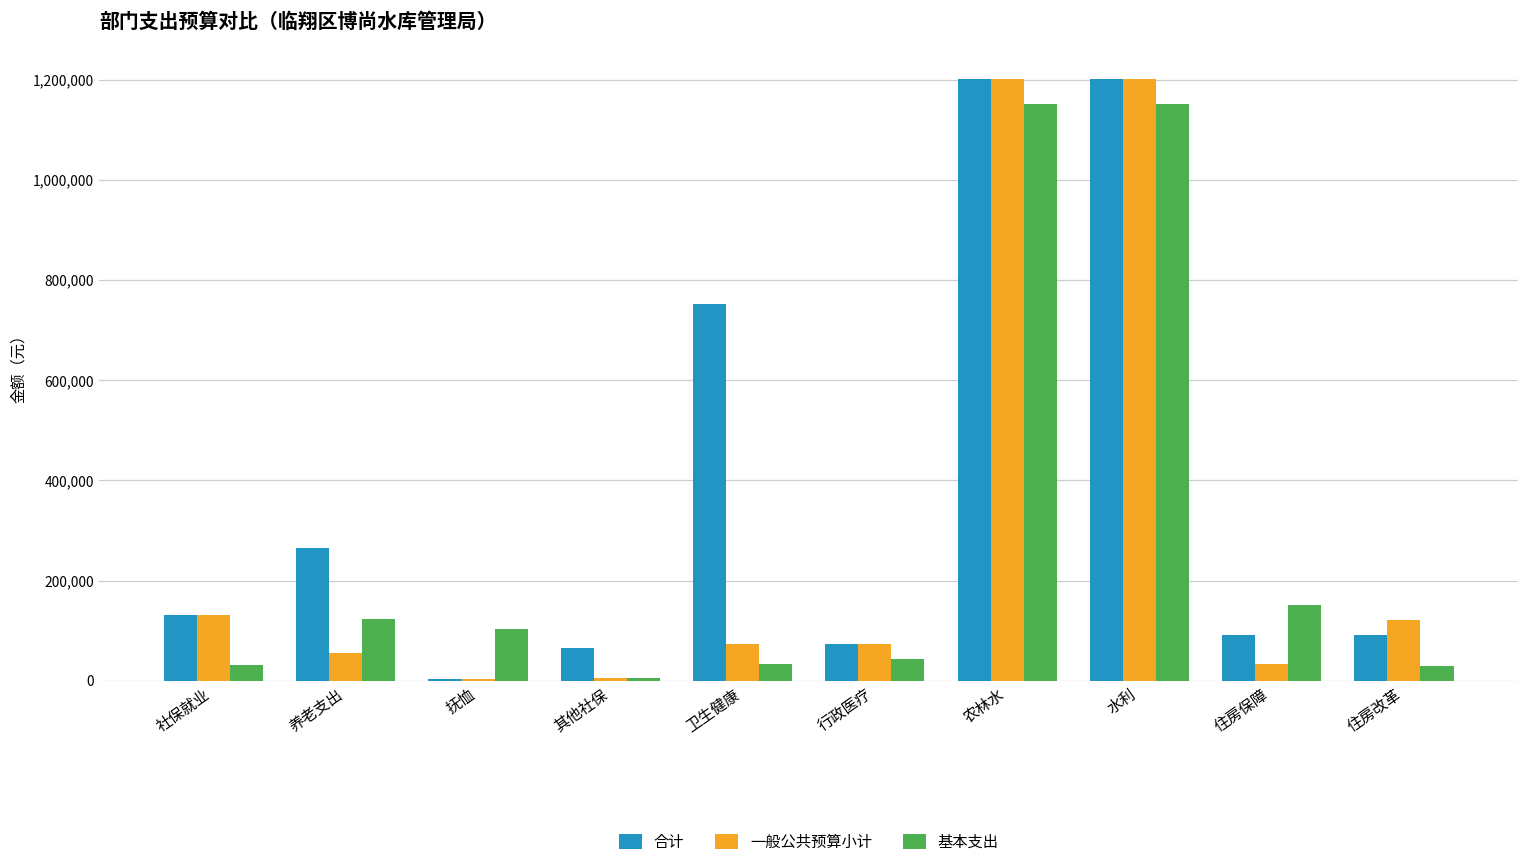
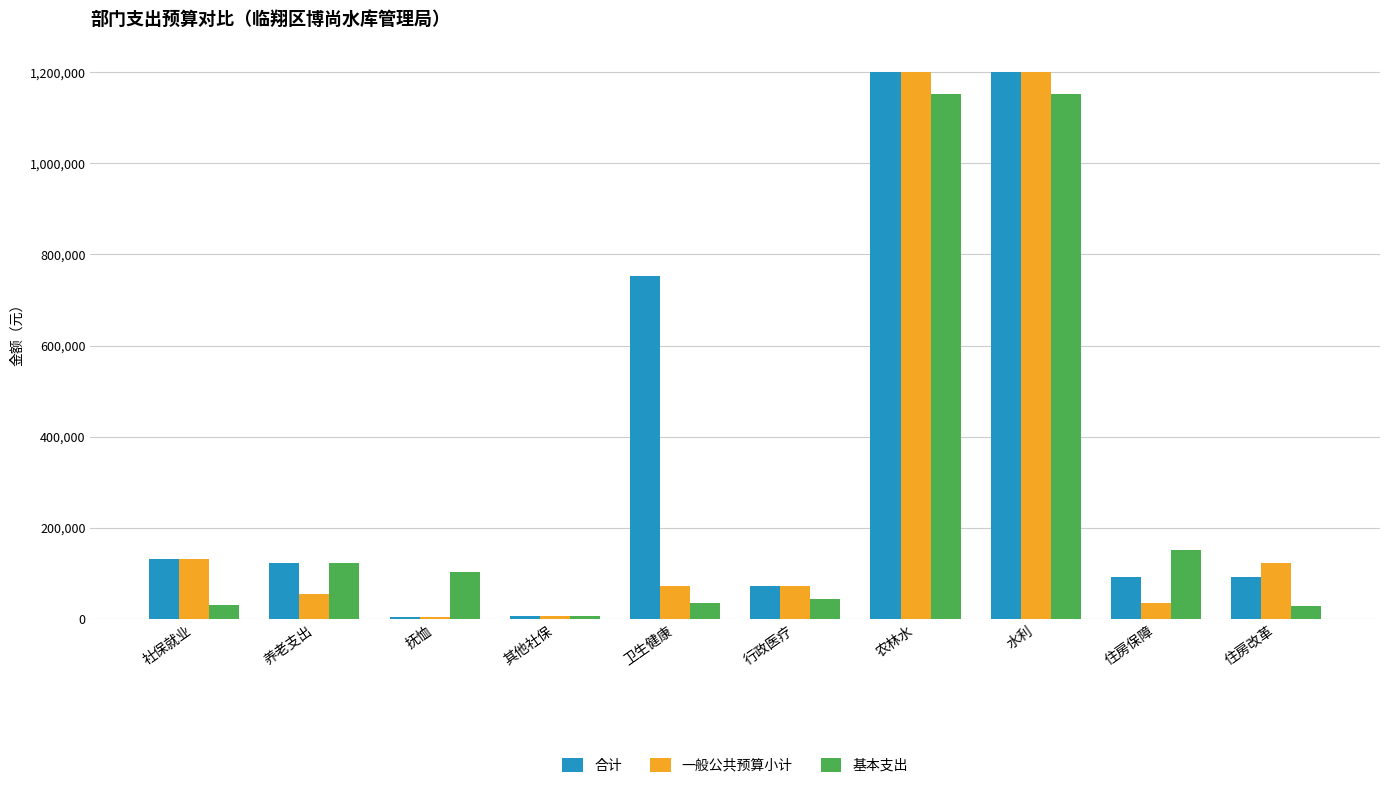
合计, 养老支出: 270,000 -> 120,000
合计, 其他社保: 70,000 -> 10,000
